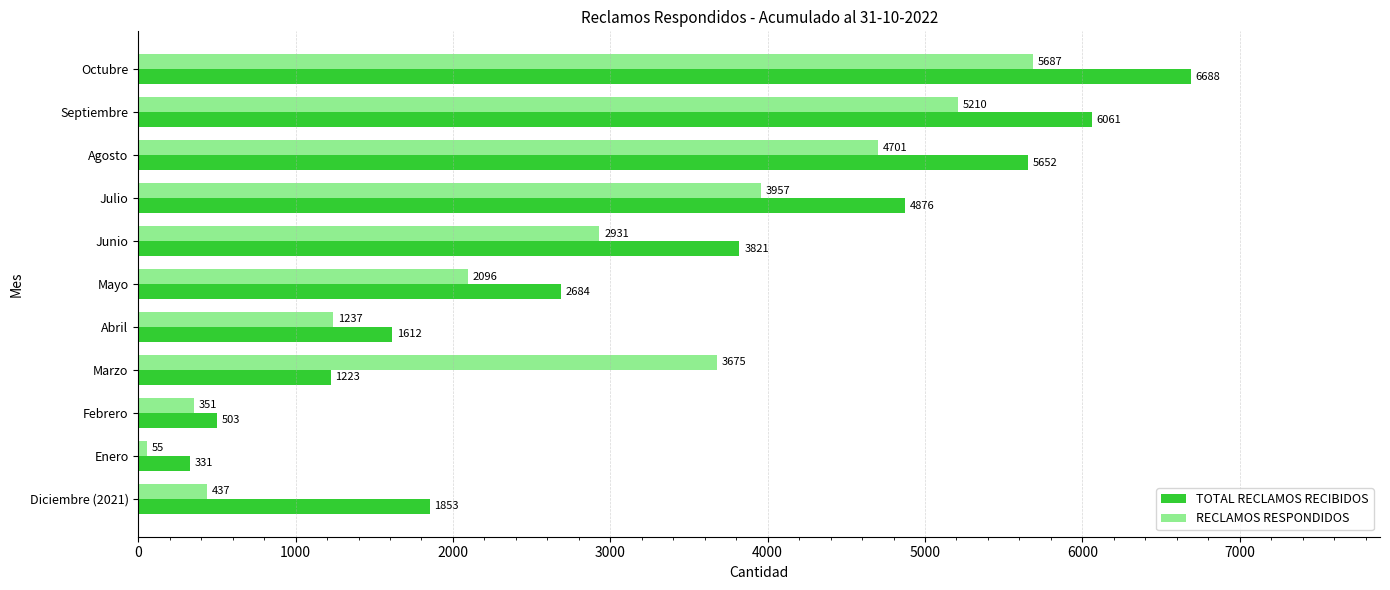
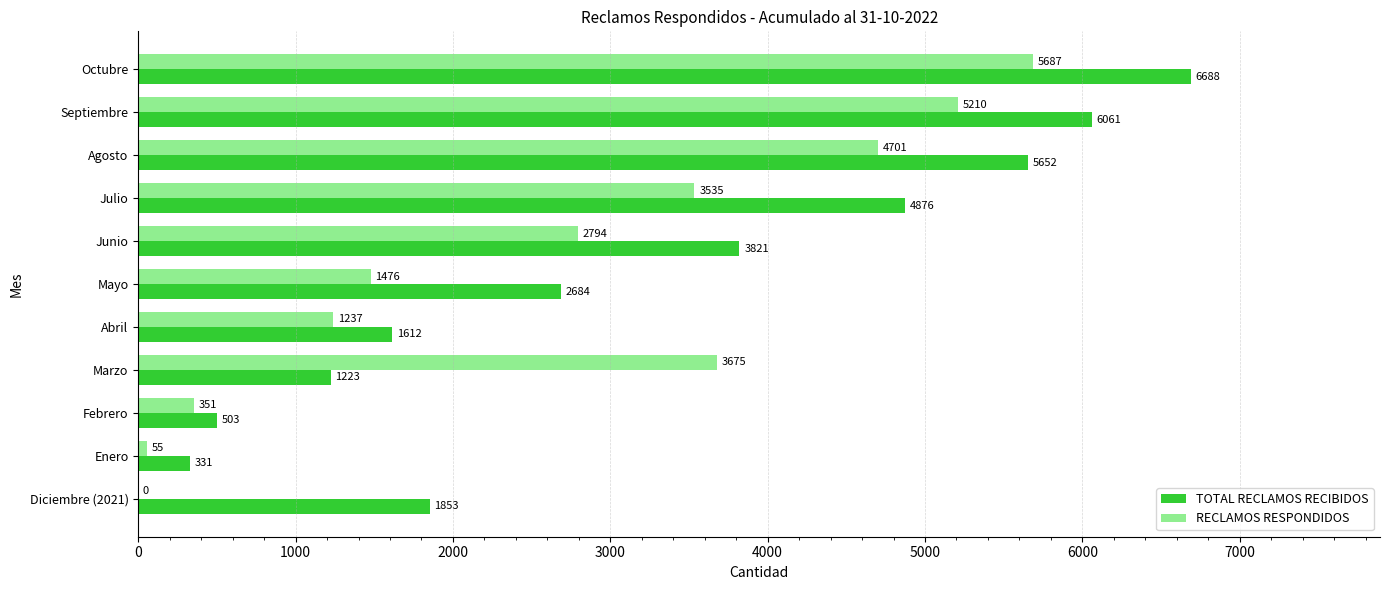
RECLAMOS RESPONDIDOS, Julio: 3957 -> 3535
RECLAMOS RESPONDIDOS, Junio: 2931 -> 2794
RECLAMOS RESPONDIDOS, Mayo: 2096 -> 1476
RECLAMOS RESPONDIDOS, Diciembre (2021): 437 -> 0
